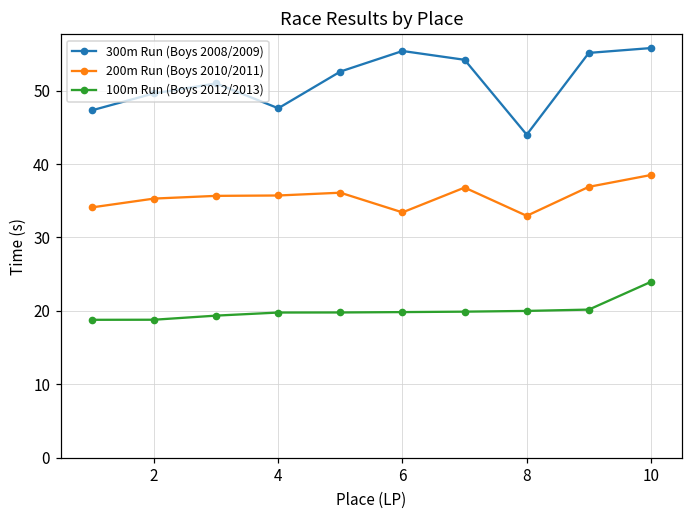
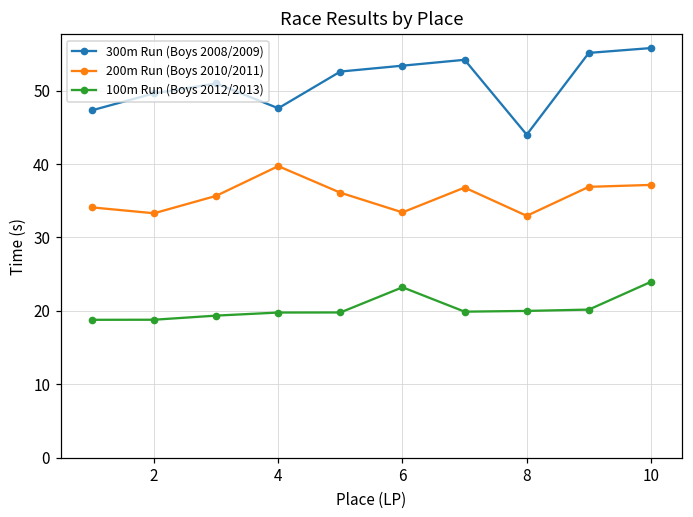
200m Run (Boys 2010/2011), 2: 35 -> 33
200m Run (Boys 2010/2011), 4: 36 -> 40
300m Run (Boys 2008/2009), 6: 55 -> 53
100m Run (Boys 2012/2013), 6: 20 -> 23
200m Run (Boys 2010/2011), 10: 39 -> 37
